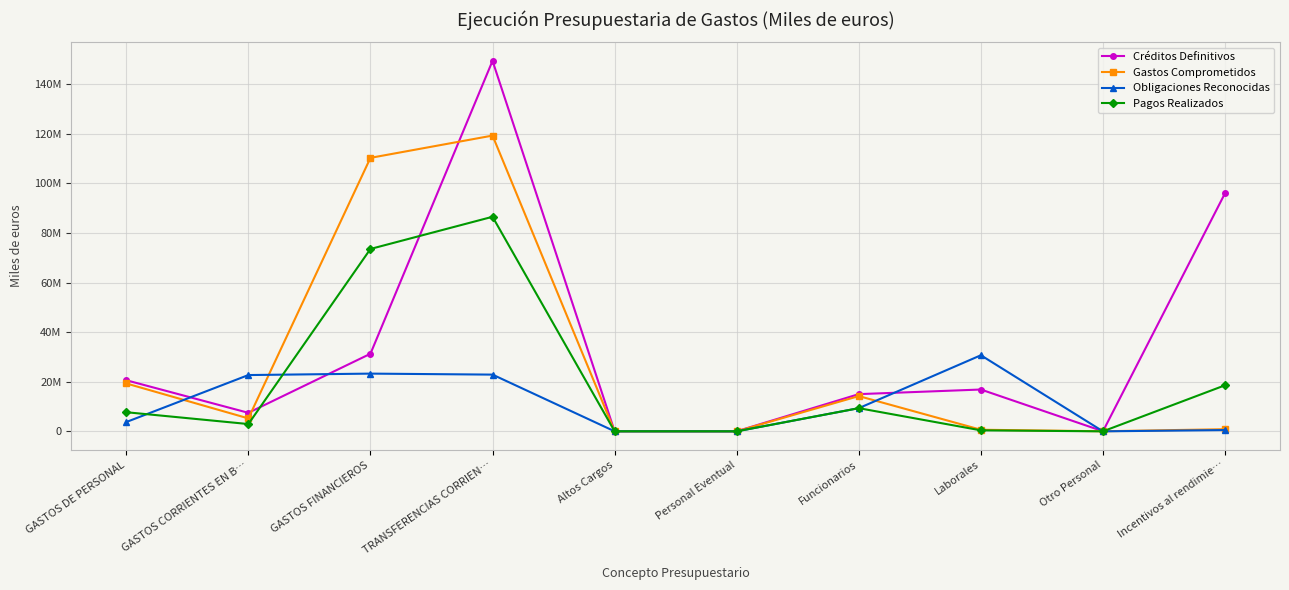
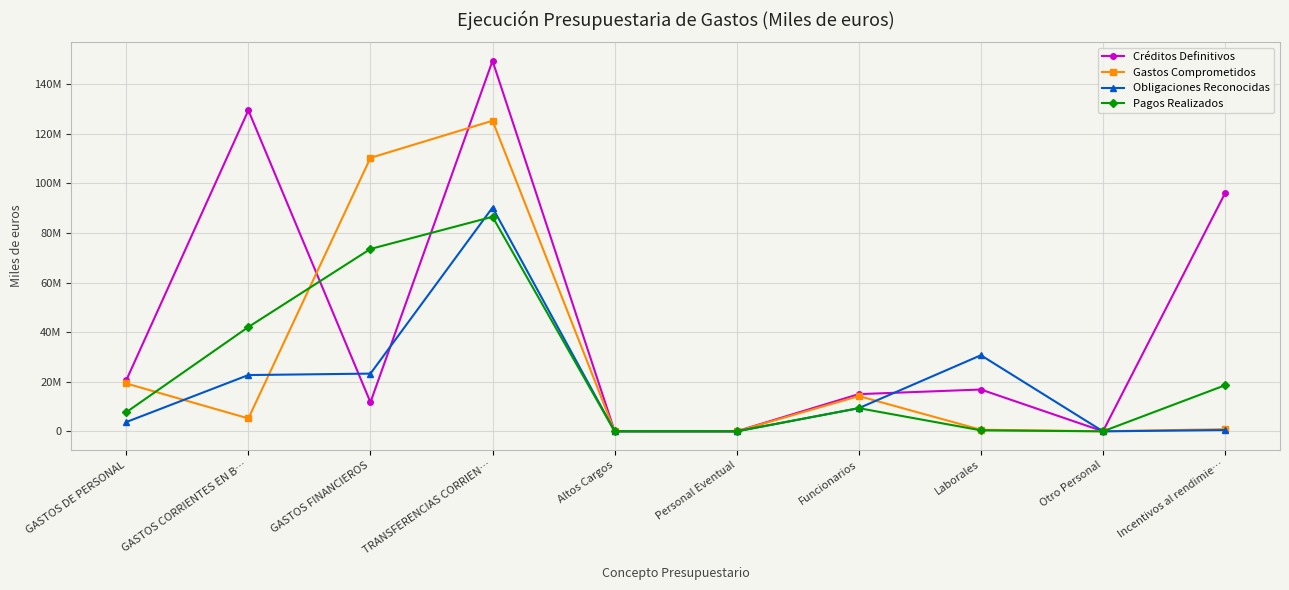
Créditos Definitivos, GASTOS CORRIENTES EN B…: 8000000 -> 130000000
Pagos Realizados, GASTOS CORRIENTES EN B…: 3000000 -> 42000000
Créditos Definitivos, GASTOS FINANCIEROS: 31000000 -> 12000000
Gastos Comprometidos, TRANSFERENCIAS CORRIEN…: 119000000 -> 125000000
Obligaciones Reconocidas, TRANSFERENCIAS CORRIEN…: 23000000 -> 90000000
